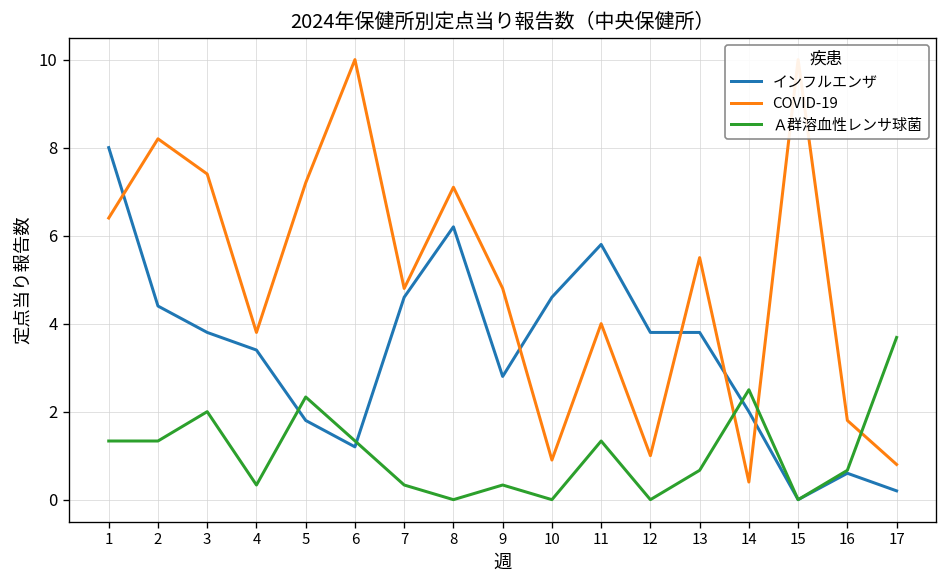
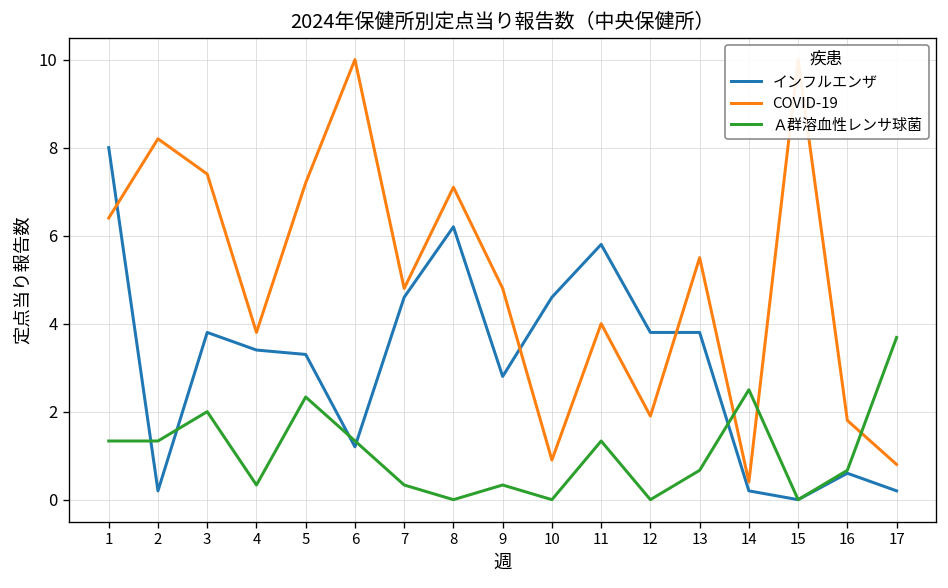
インフルエンザ, 2: 4.4 -> 0.2
インフルエンザ, 5: 1.8 -> 3.3
COVID-19, 12: 1.0 -> 1.9
インフルエンザ, 14: 2.0 -> 0.2
